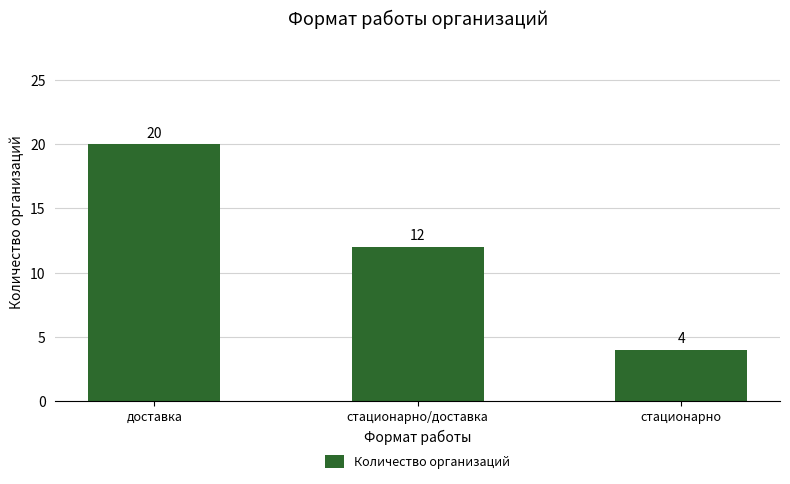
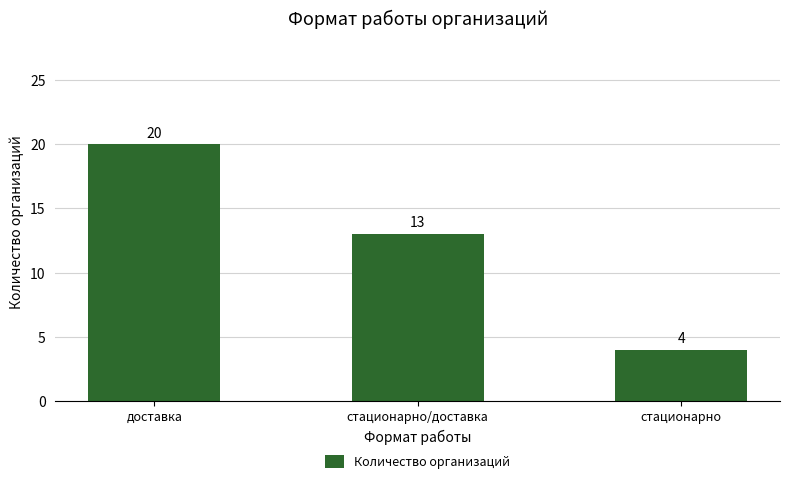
стационарно/доставка: 12 -> 13
